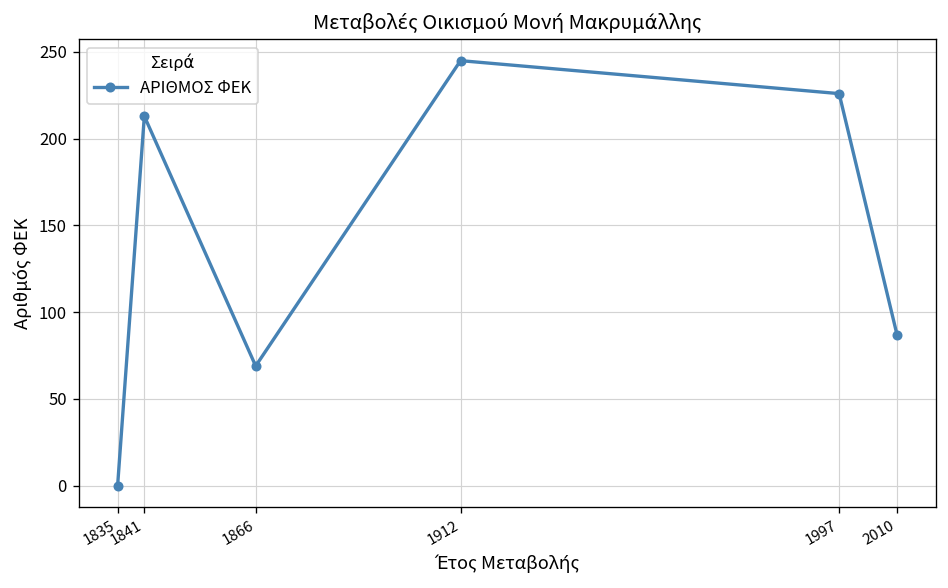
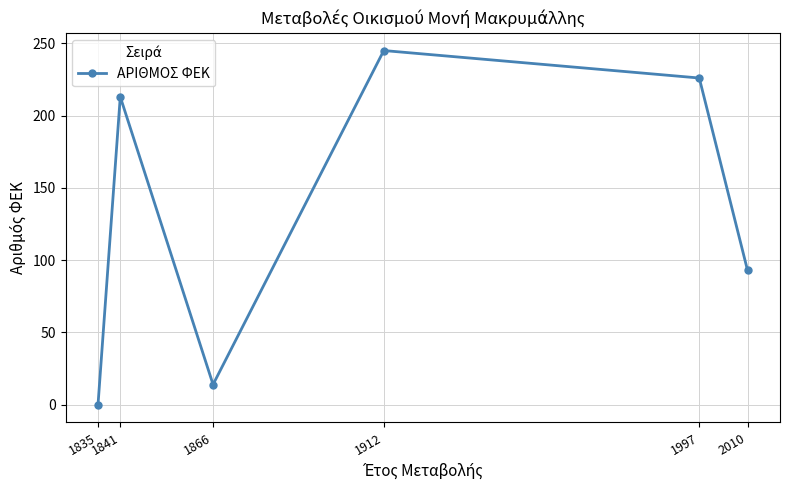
1866: 69 -> 14
2010: 87 -> 93
